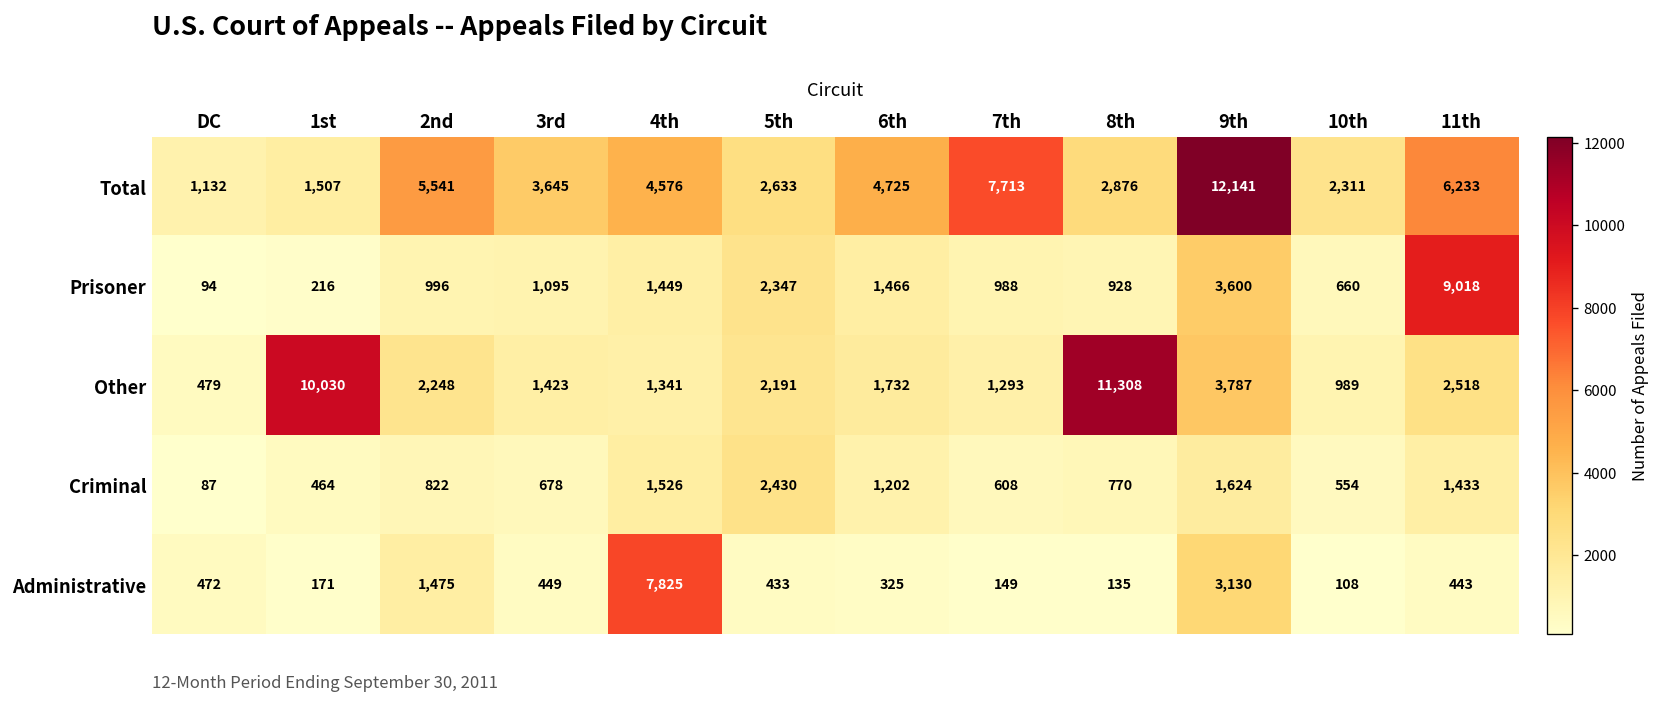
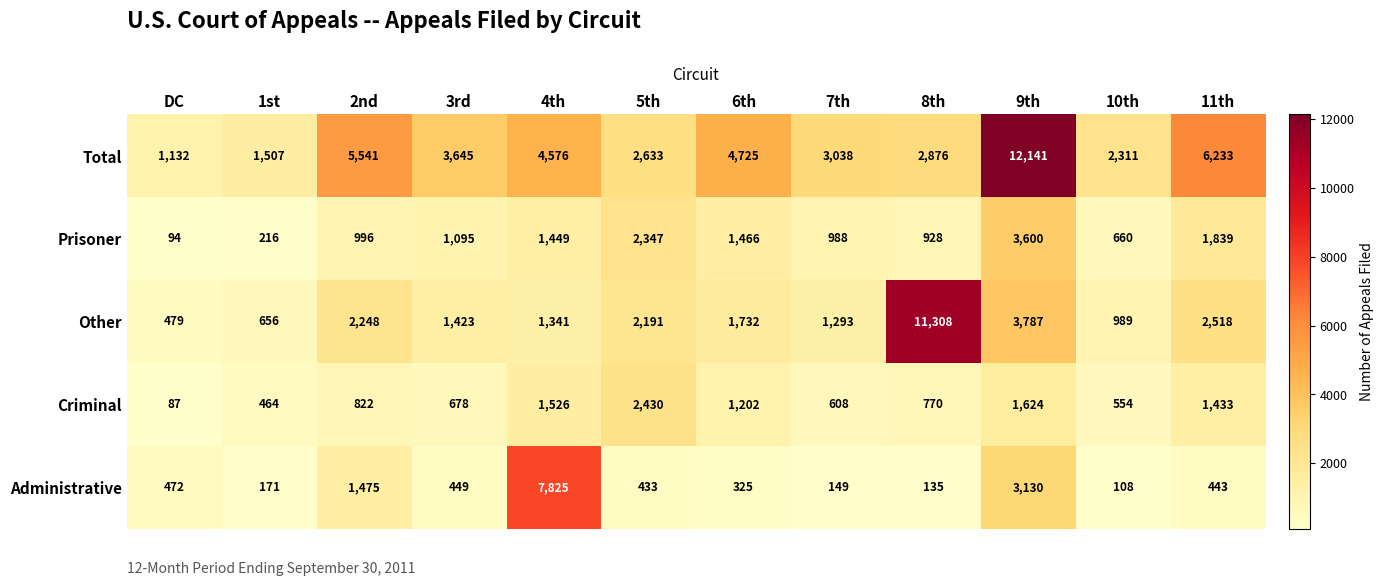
Total, 7th: 7,713 -> 3,038
Prisoner, 11th: 9,018 -> 1,839
Other, 1st: 10,030 -> 656
